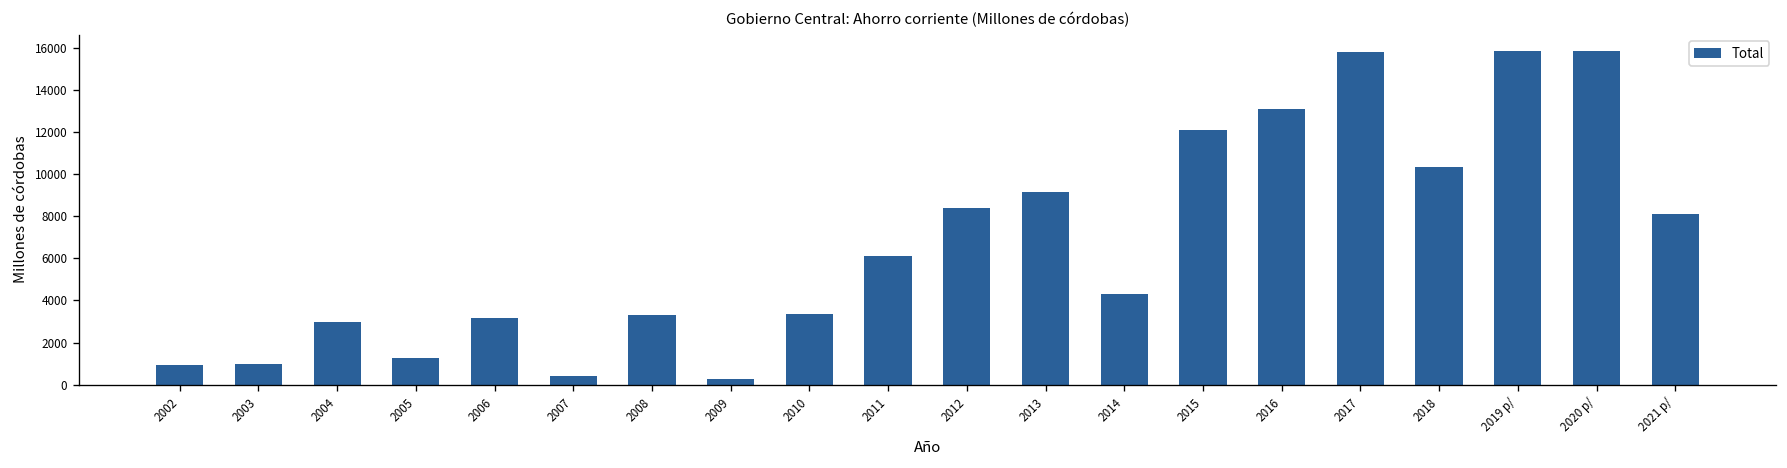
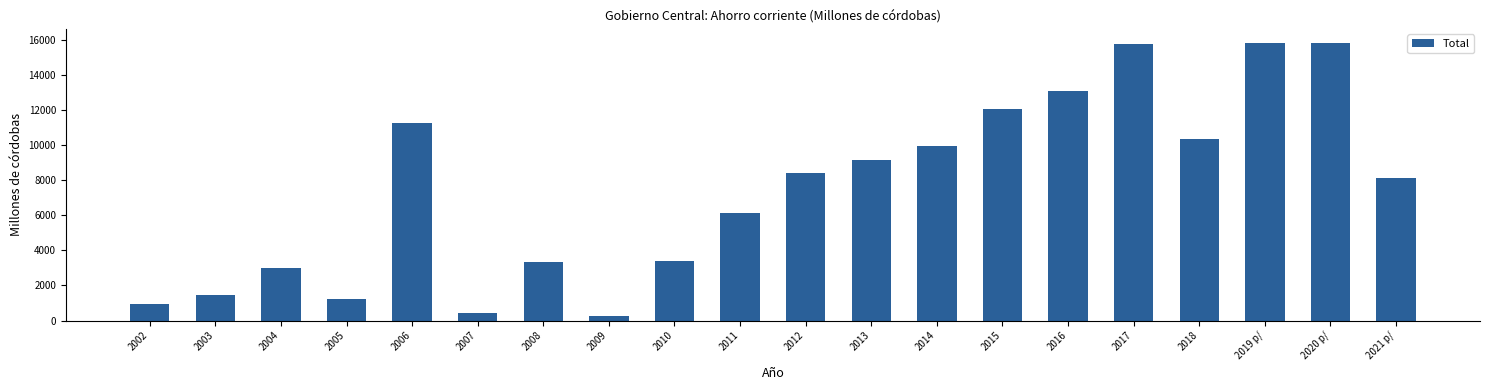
2003: 1000 -> 1500
2006: 3200 -> 11300
2014: 4300 -> 9900
